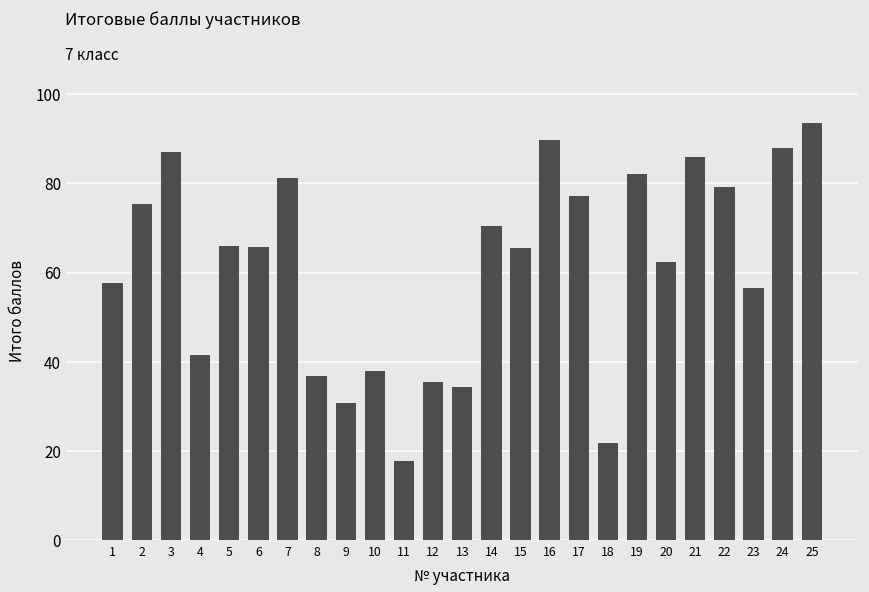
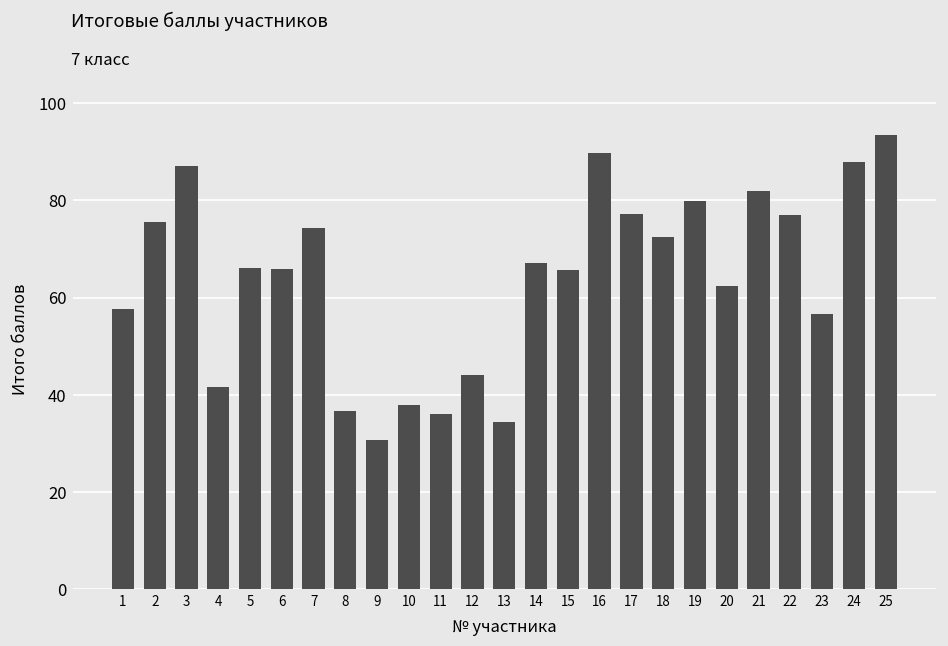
7: 81 -> 74
11: 18 -> 36
12: 35 -> 44
14: 70 -> 67
18: 22 -> 73
19: 82 -> 80
21: 86 -> 82
22: 79 -> 77
